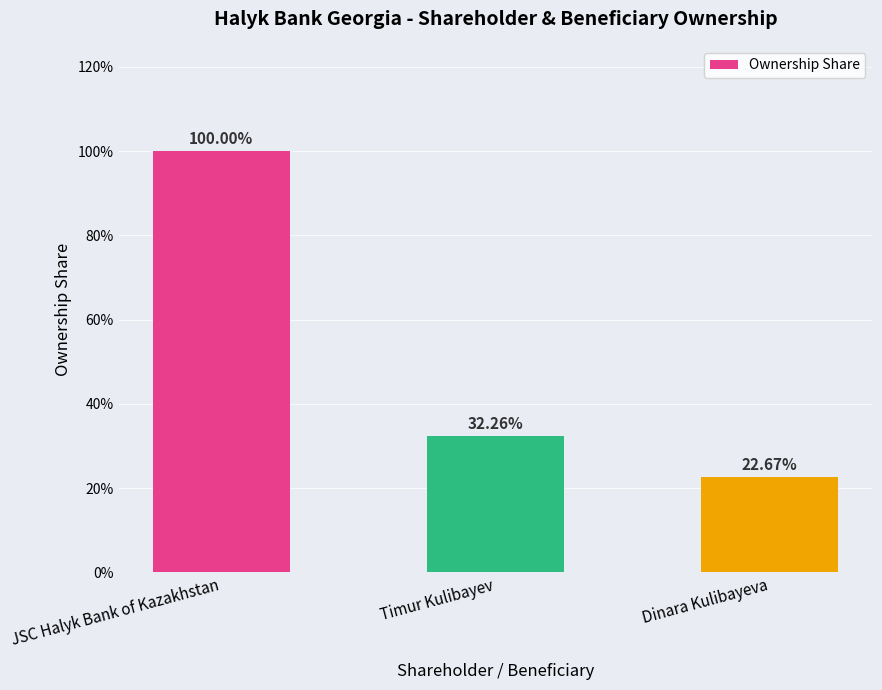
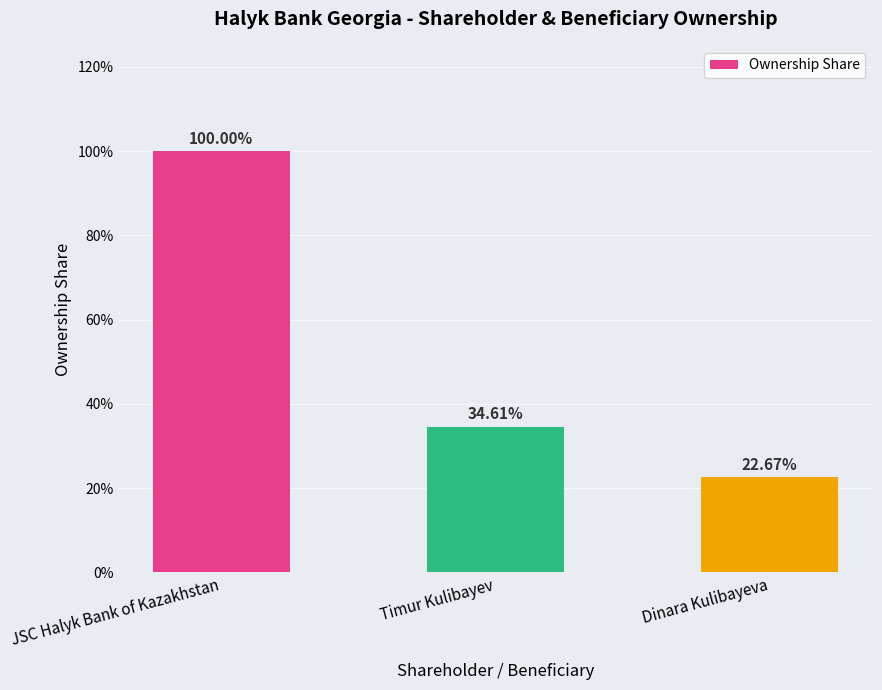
Timur Kulibayev: 32.26% -> 34.61%
